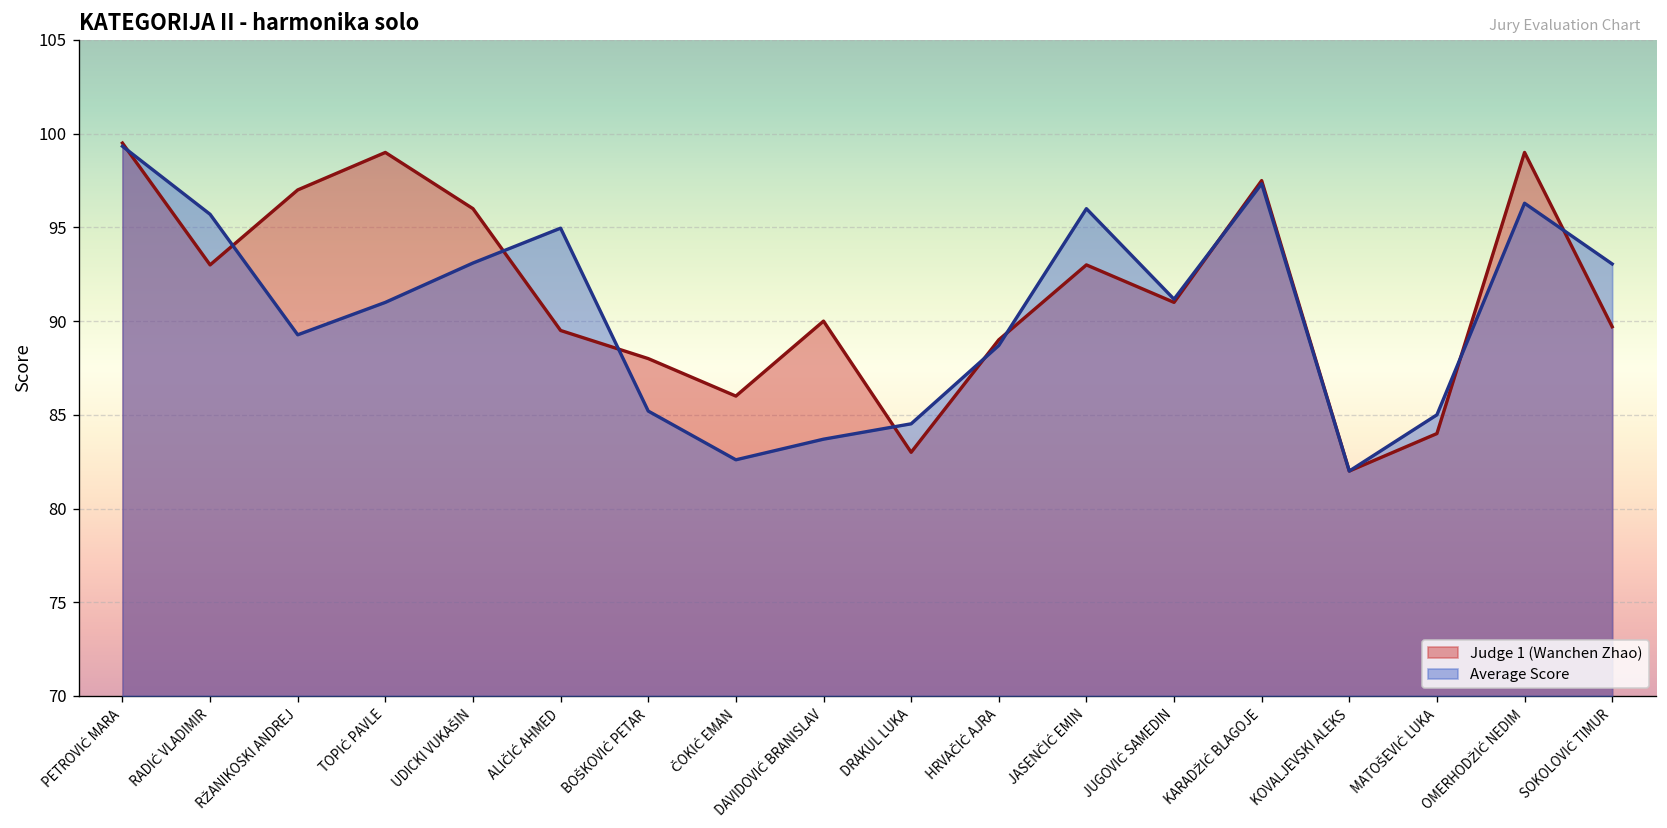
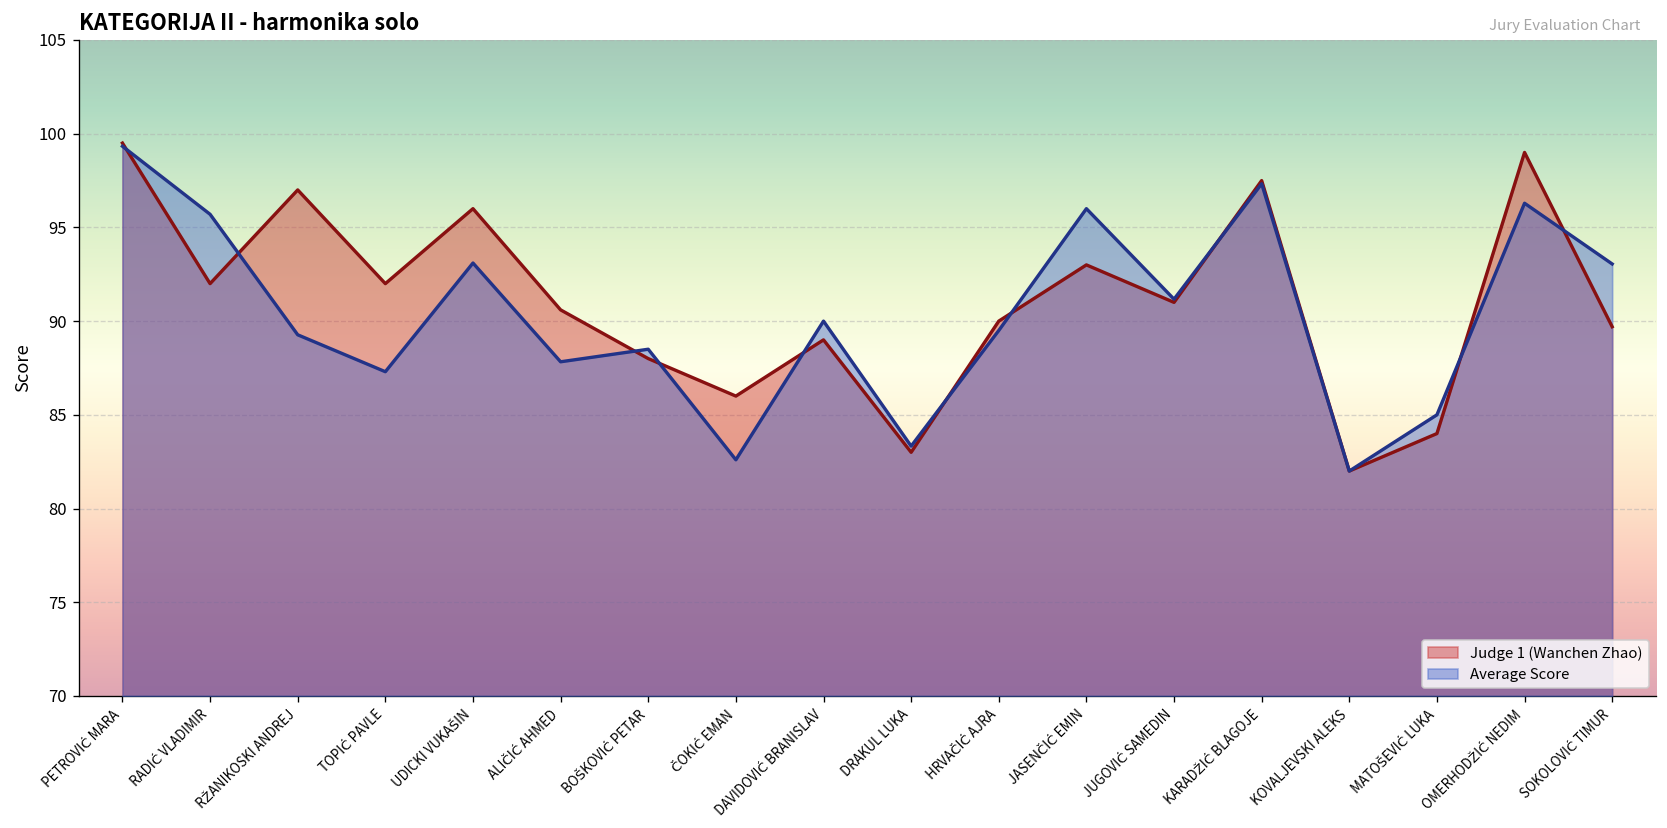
Judge 1 (Wanchen Zhao), RADIĆ VLADIMIR: 93 -> 92
Judge 1 (Wanchen Zhao), TOPIĆ PAVLE: 99 -> 92
Average Score, TOPIĆ PAVLE: 91.0 -> 87.3
Judge 1 (Wanchen Zhao), ALIČIĆ AHMED: 89.5 -> 90.6
Average Score, ALIČIĆ AHMED: 95.0 -> 87.8
Average Score, BOŠKOVIĆ PETAR: 85.2 -> 88.5
Judge 1 (Wanchen Zhao), DAVIDOVIĆ BRANISLAV: 90 -> 89
Average Score, DAVIDOVIĆ BRANISLAV: 83.7 -> 90.0
Average Score, DRAKUL LUKA: 84.5 -> 83.3
Judge 1 (Wanchen Zhao), HRVAČIĆ AJRA: 89 -> 90
Average Score, HRVAČIĆ AJRA: 88.7 -> 89.5
